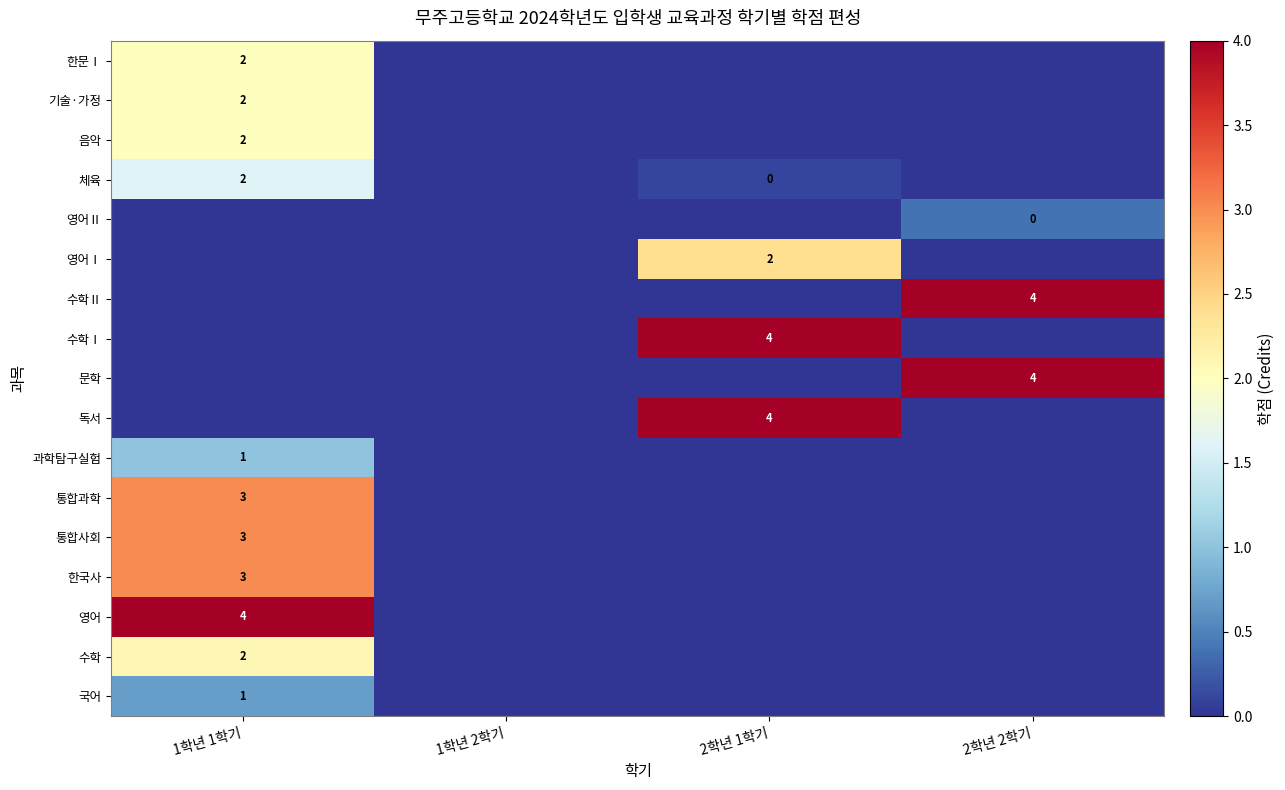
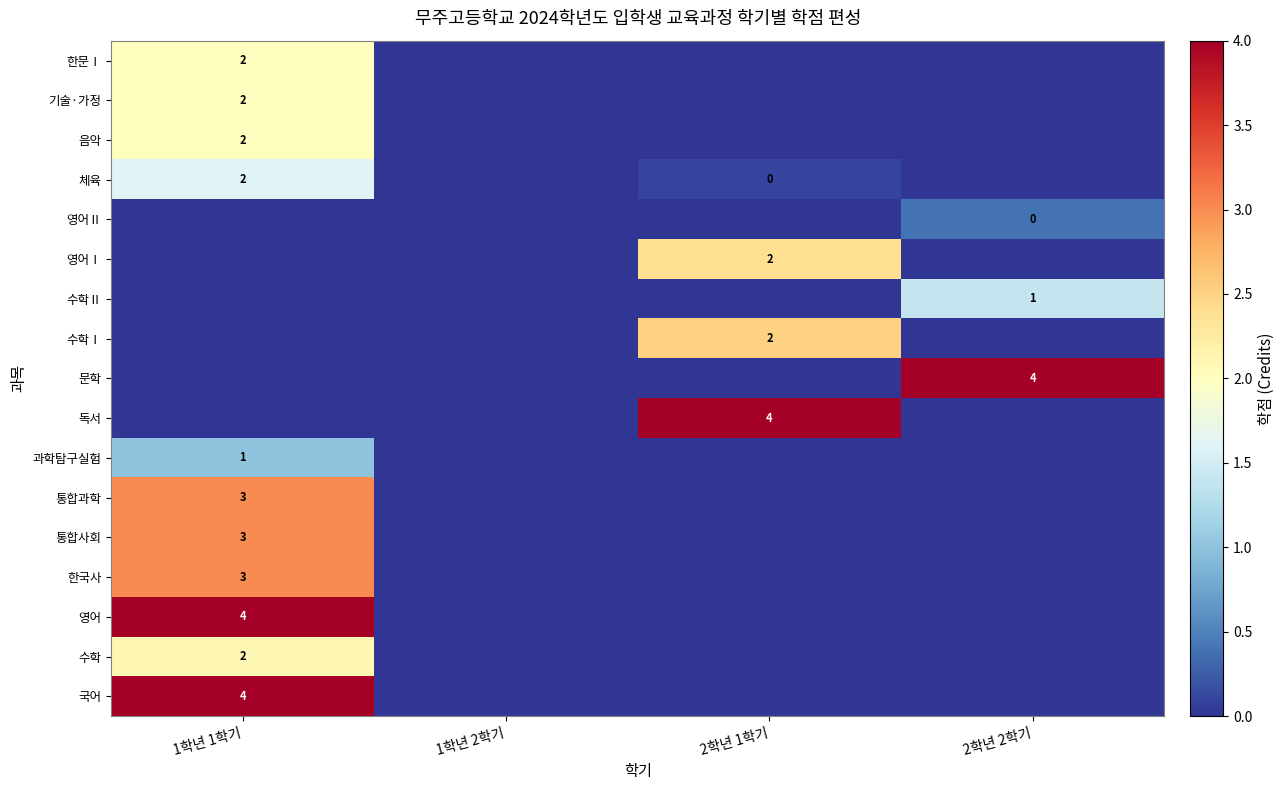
수학Ⅱ, 2학년 2학기: 4 -> 1
수학Ⅰ, 2학년 1학기: 4 -> 2
국어, 1학년 1학기: 1 -> 4
